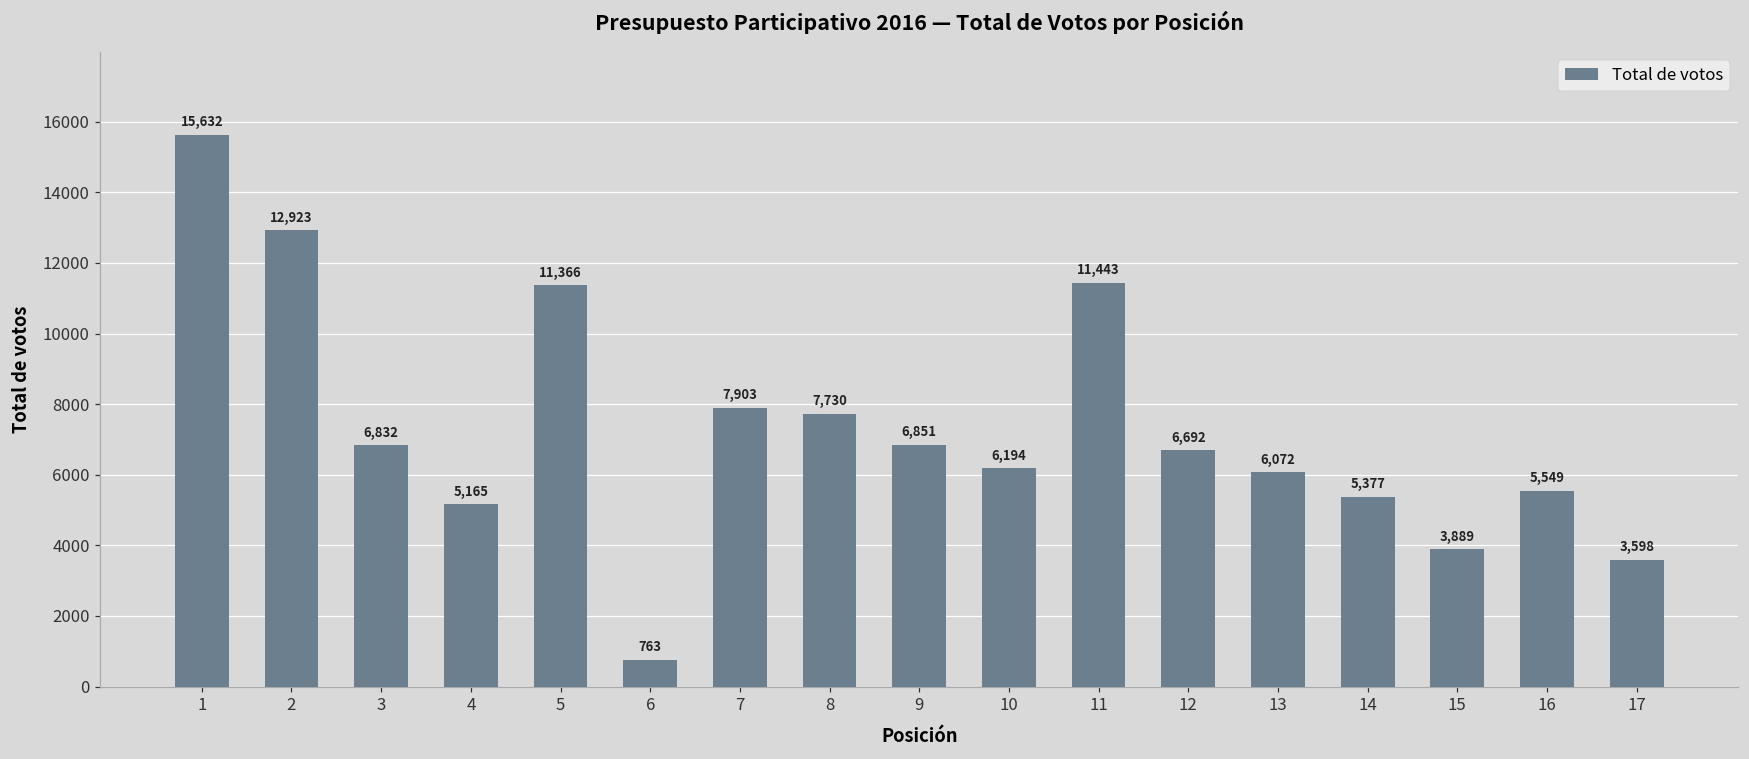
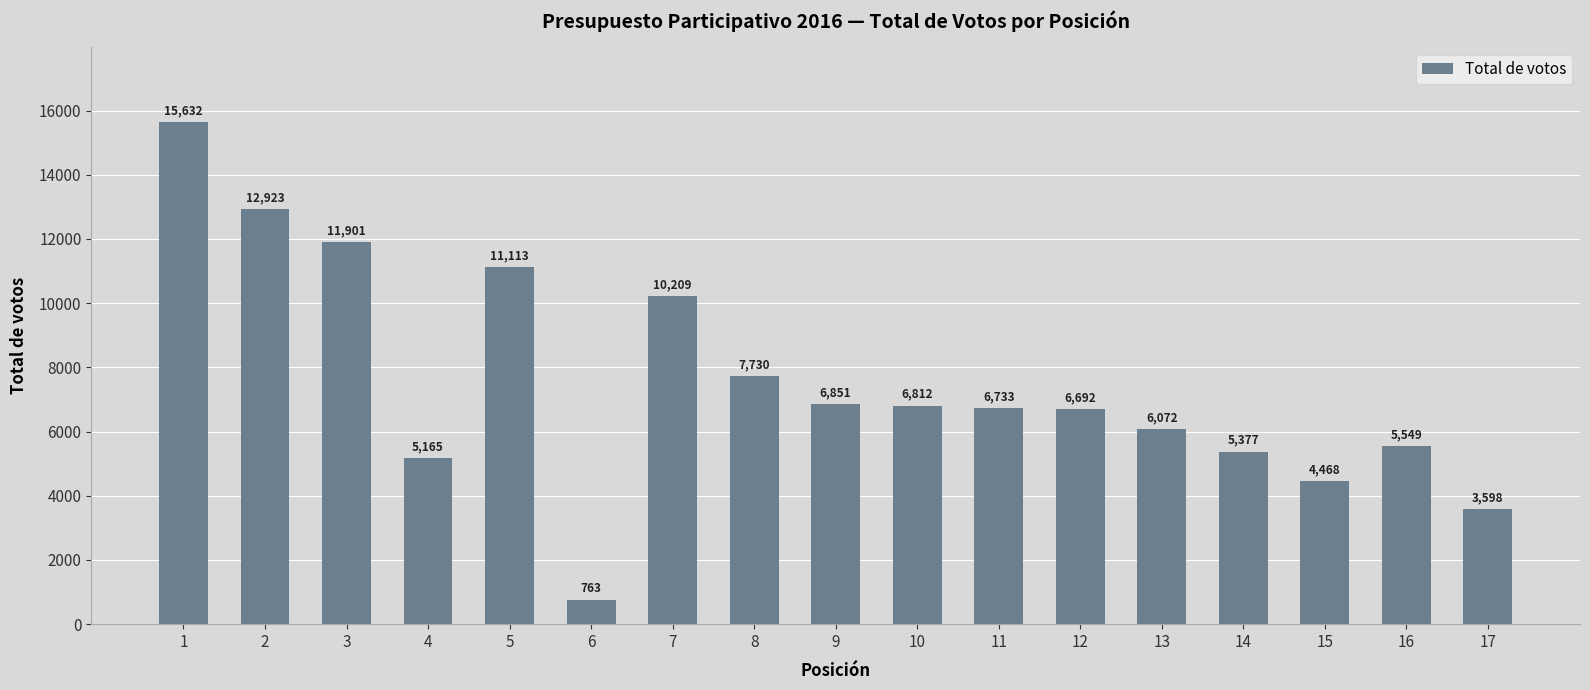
3: 6,832 -> 11,901
5: 11,366 -> 11,113
7: 7,903 -> 10,209
10: 6,194 -> 6,812
11: 11,443 -> 6,733
15: 3,889 -> 4,468
